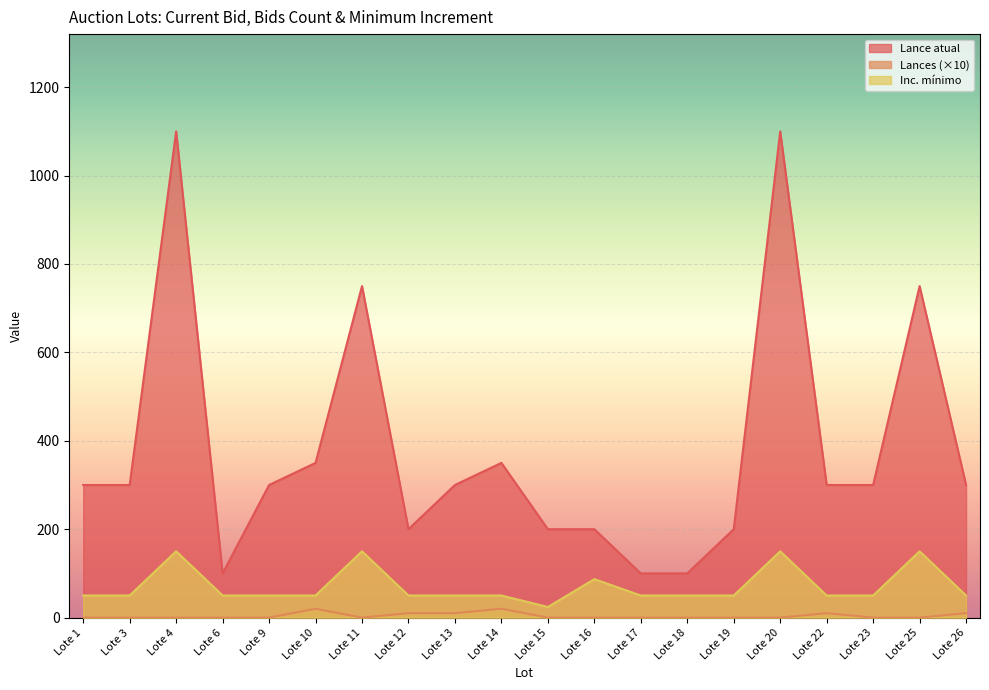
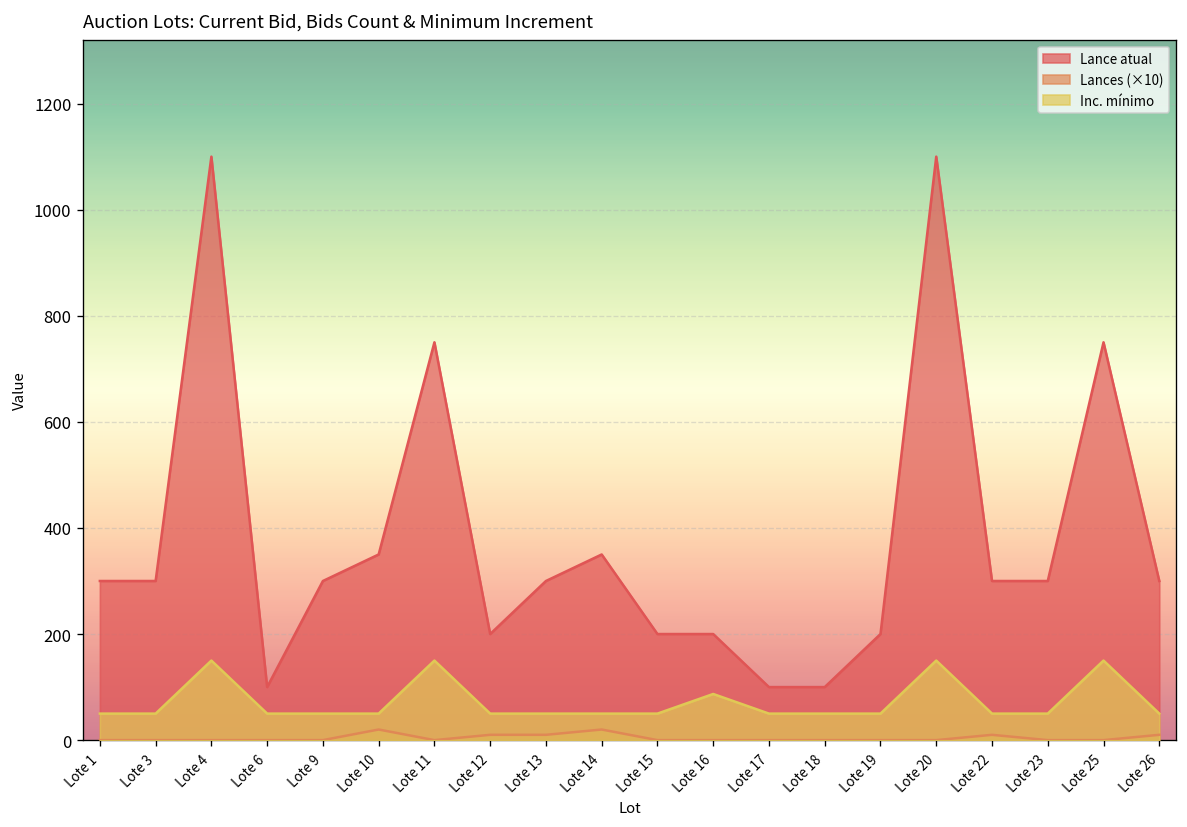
Inc. mínimo, Lote 15: 20 -> 50
